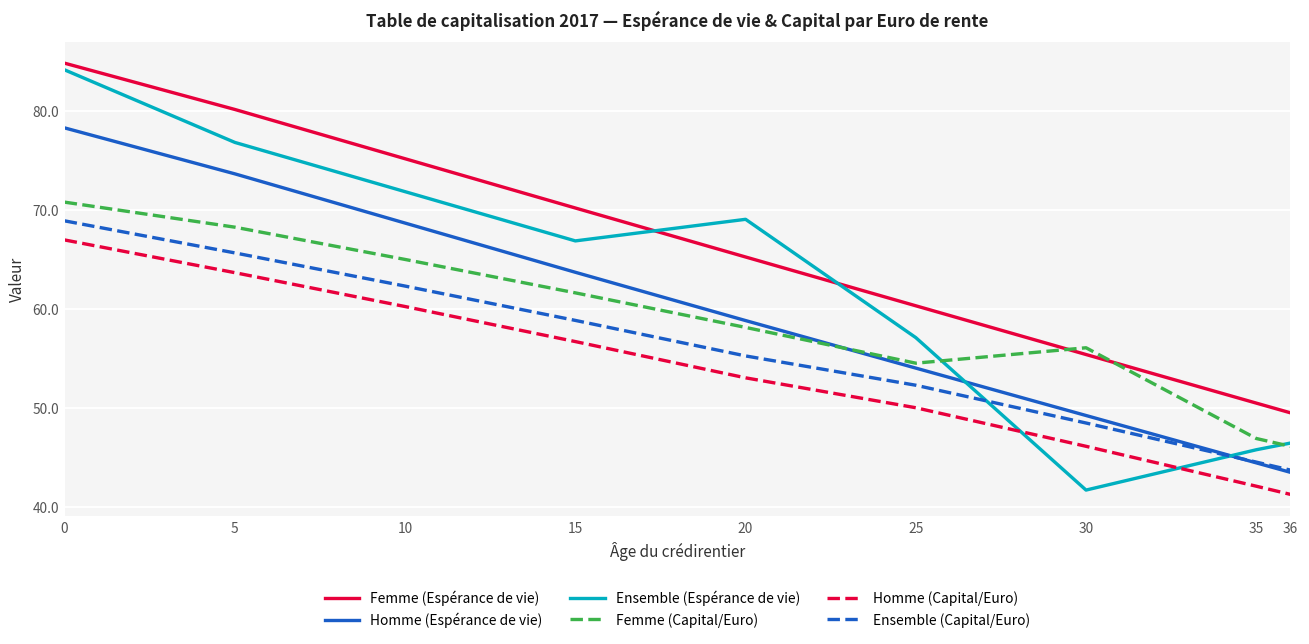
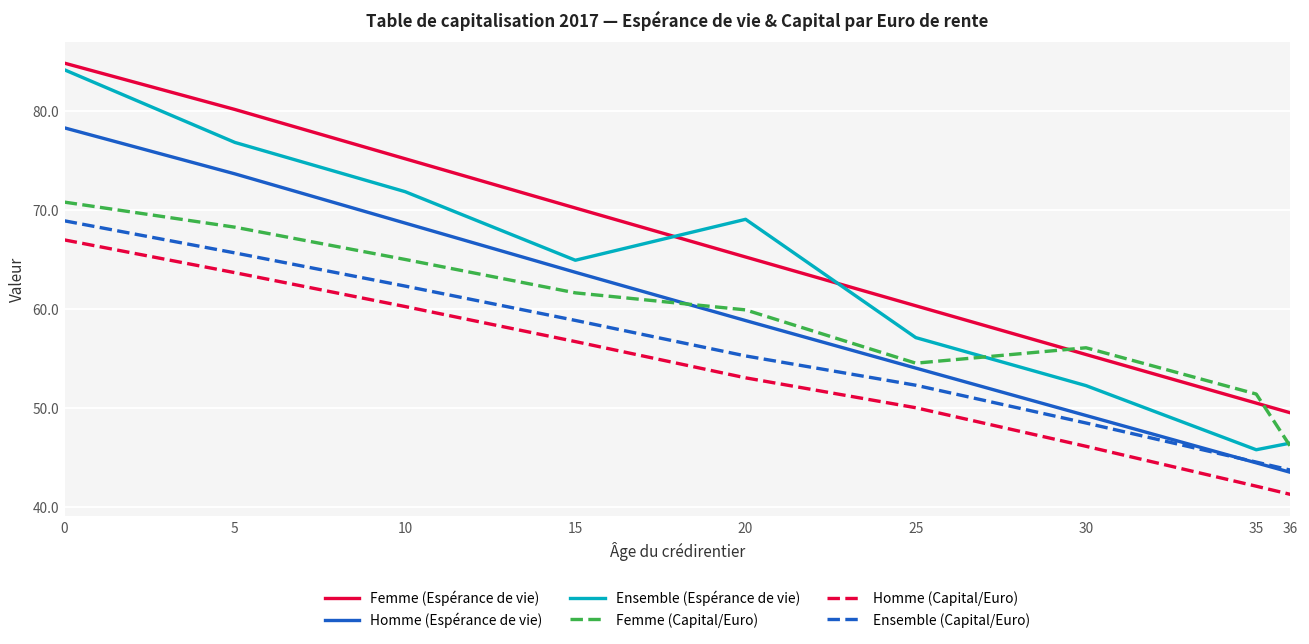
Ensemble (Espérance de vie), 15: 67 -> 65
Femme (Capital/Euro), 20: 58 -> 60
Ensemble (Espérance de vie), 30: 42 -> 52
Femme (Capital/Euro), 35: 47 -> 51
